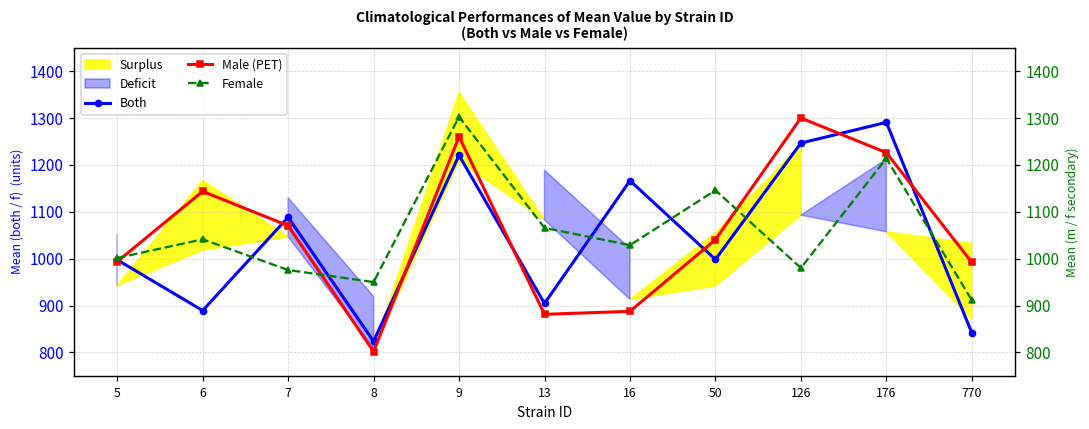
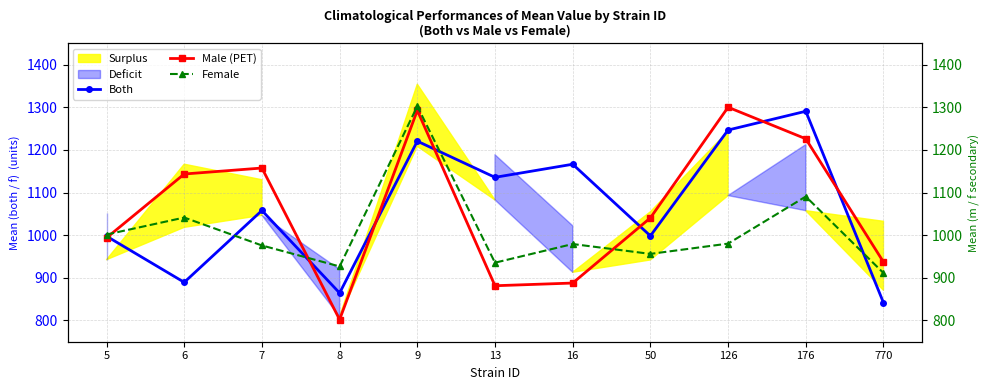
Both, 7: 1090 -> 1060
Male (PET), 7: 1070 -> 1160
Both, 8: 820 -> 860
Male (PET), 9: 1260 -> 1290
Both, 13: 900 -> 1140
Male (PET), 770: 990 -> 940
Female, 8: 950 -> 930
Female, 13: 1070 -> 940
Female, 16: 1030 -> 980
Female, 50: 1150 -> 960
Female, 176: 1210 -> 1090
